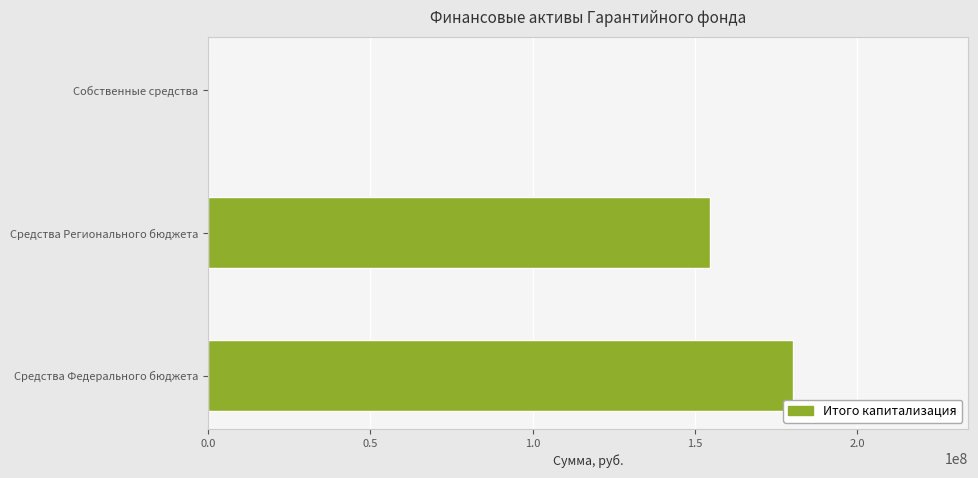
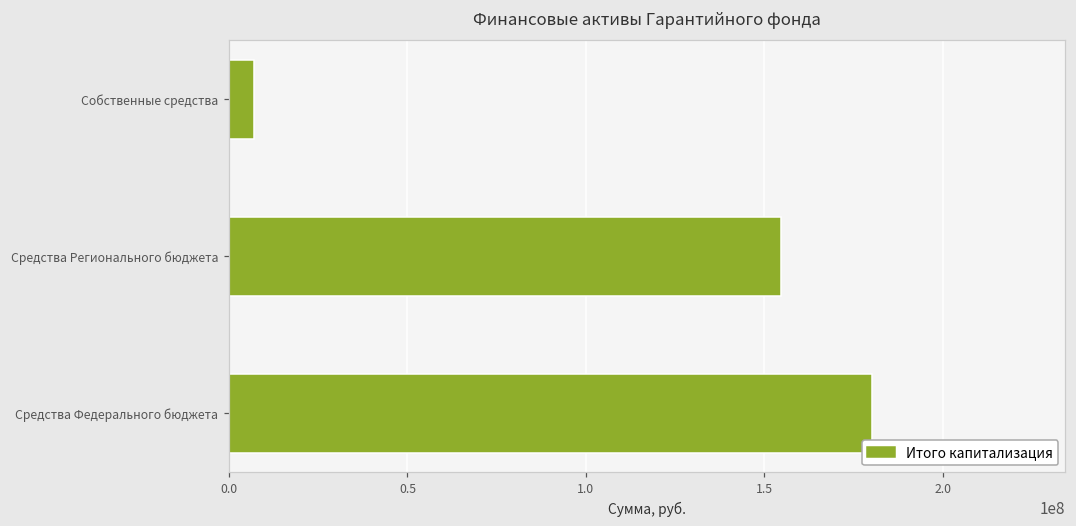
Собственные средства: 0 -> 7000000
